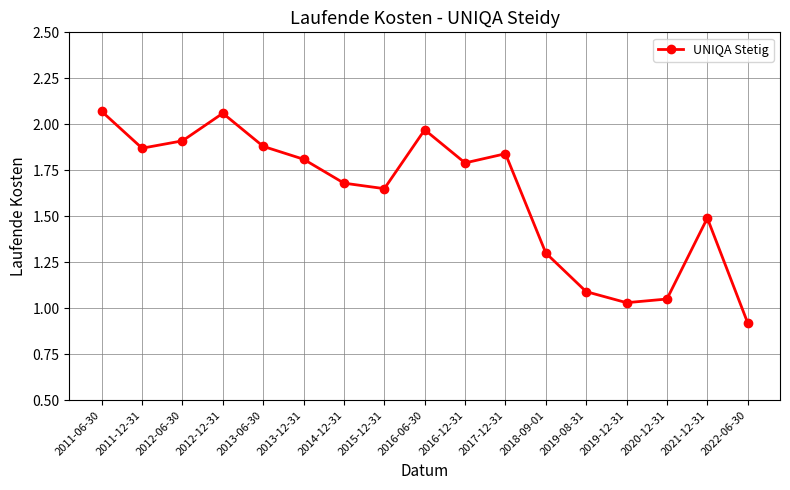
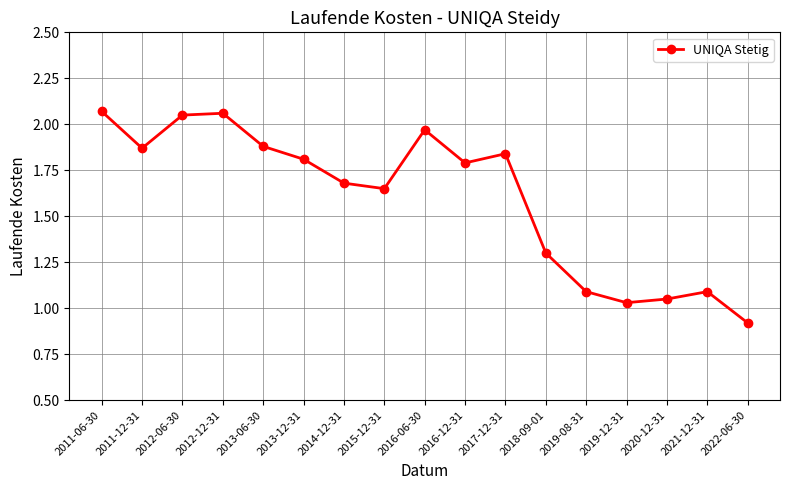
2012-06-30: 1.91 -> 2.05
2021-12-31: 1.49 -> 1.09
